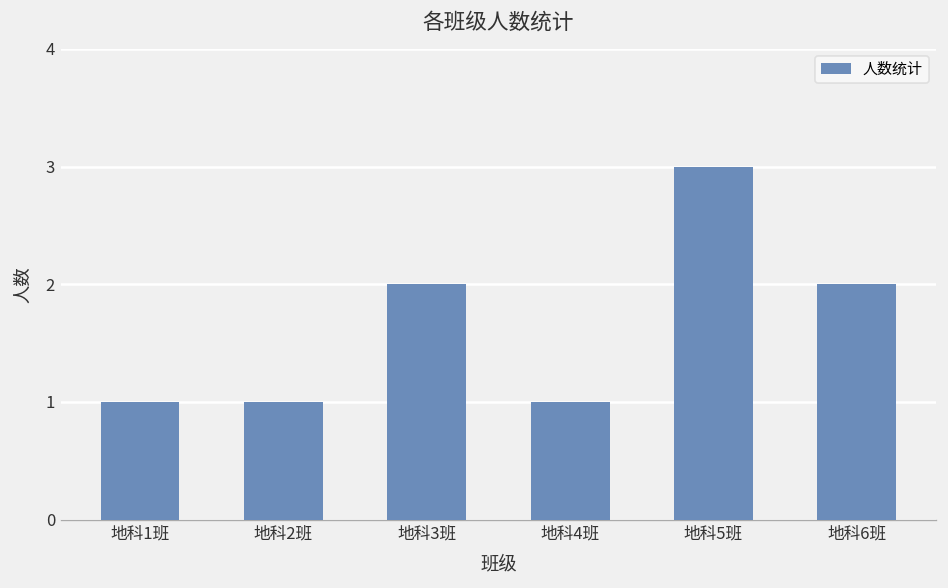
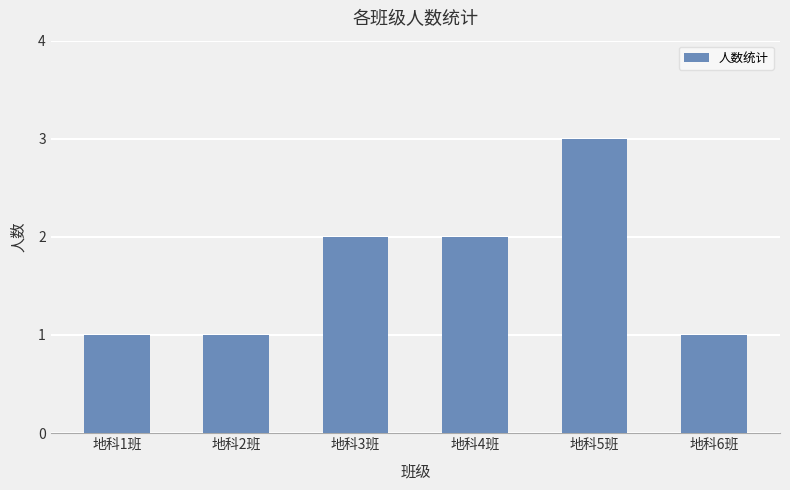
地科4班: 1 -> 2
地科6班: 2 -> 1
